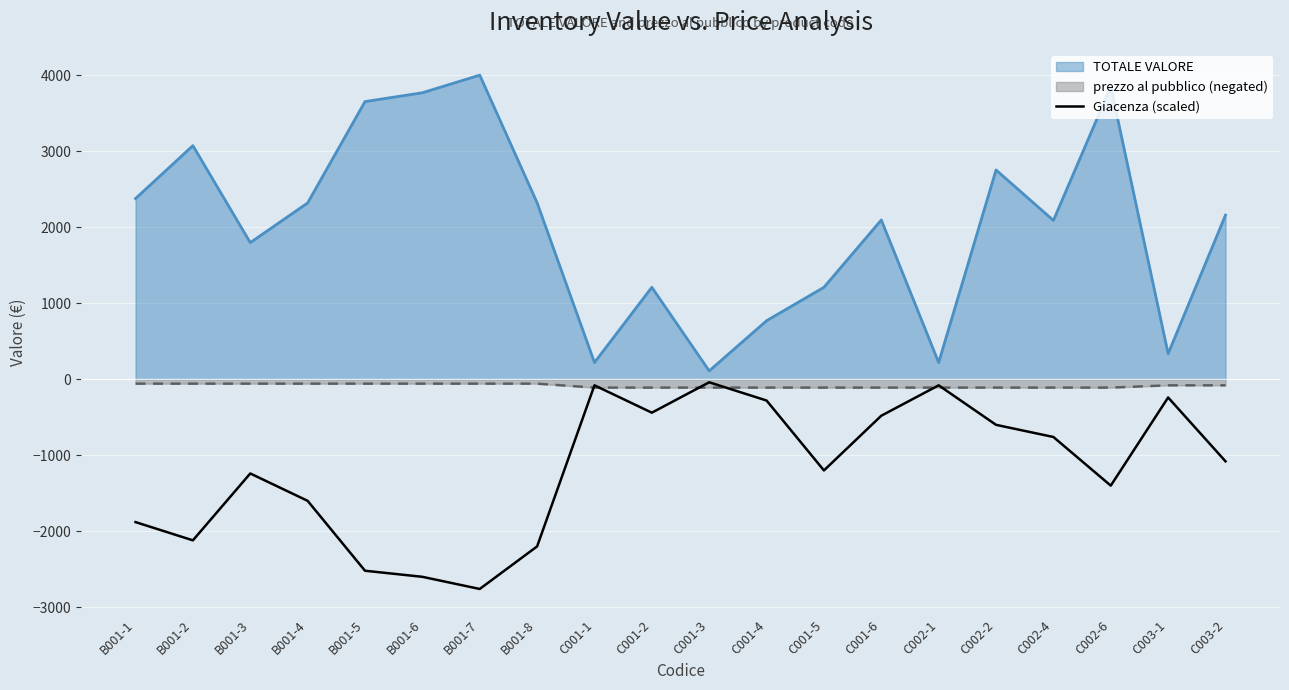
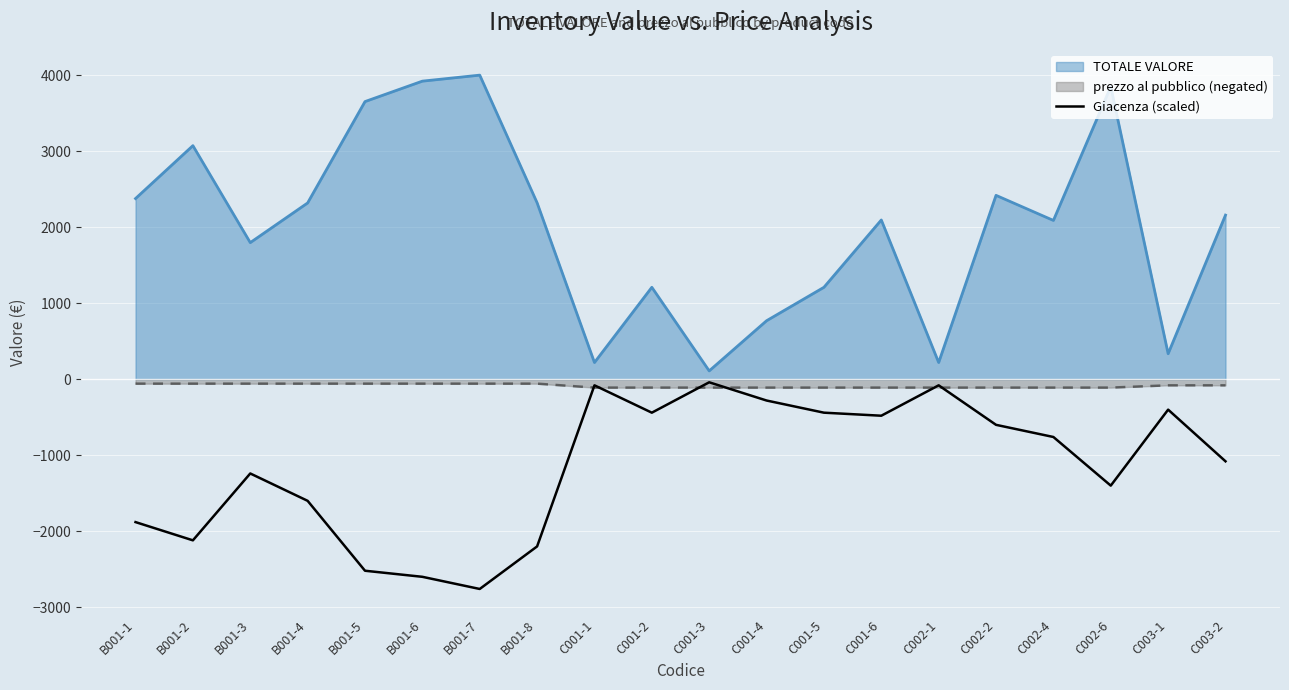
TOTALE VALORE, B001-6: 3800 -> 3900
Giacenza (scaled), C001-5: -1200 -> -400
TOTALE VALORE, C002-2: 2800 -> 2400
Giacenza (scaled), C003-1: -200 -> -400
